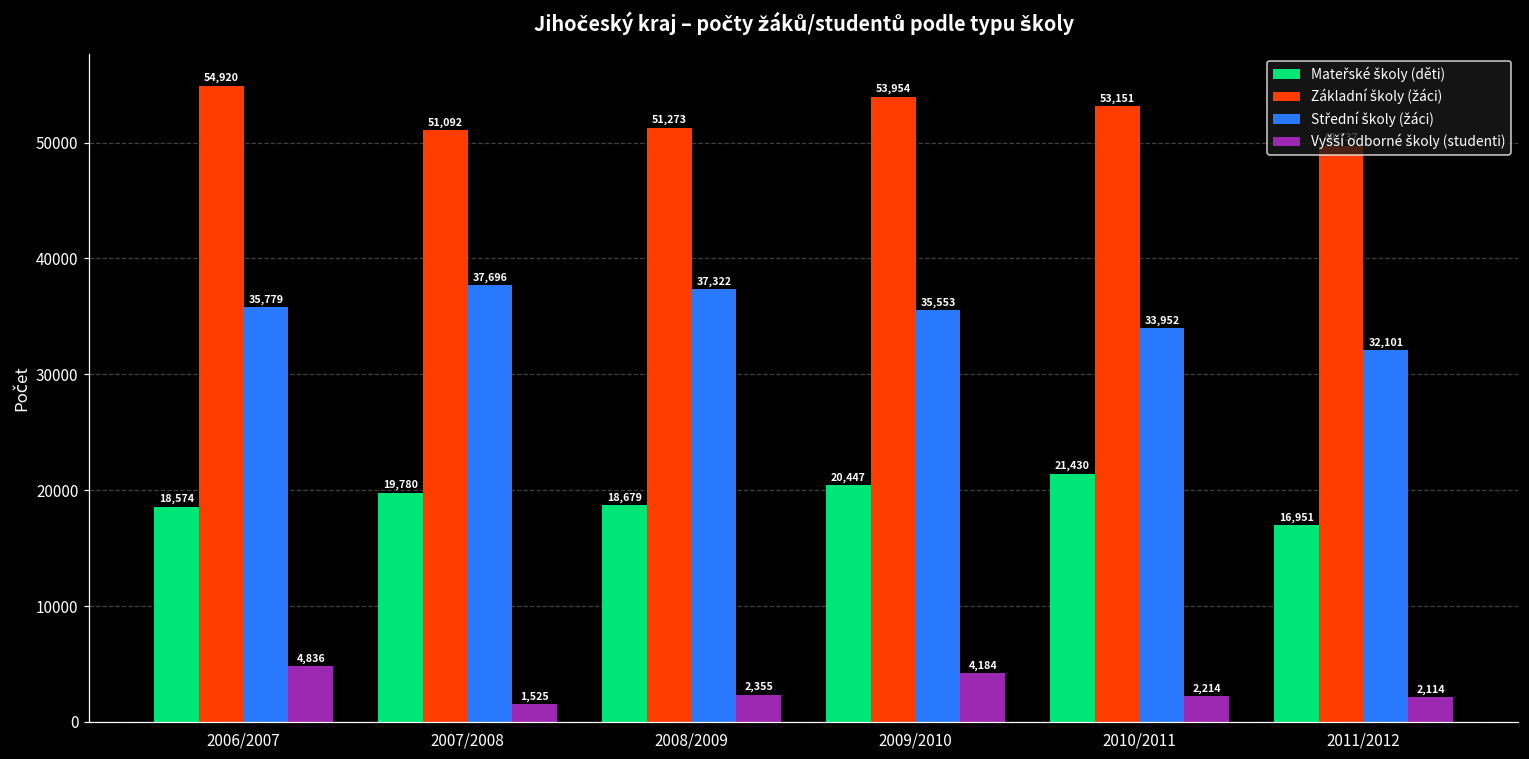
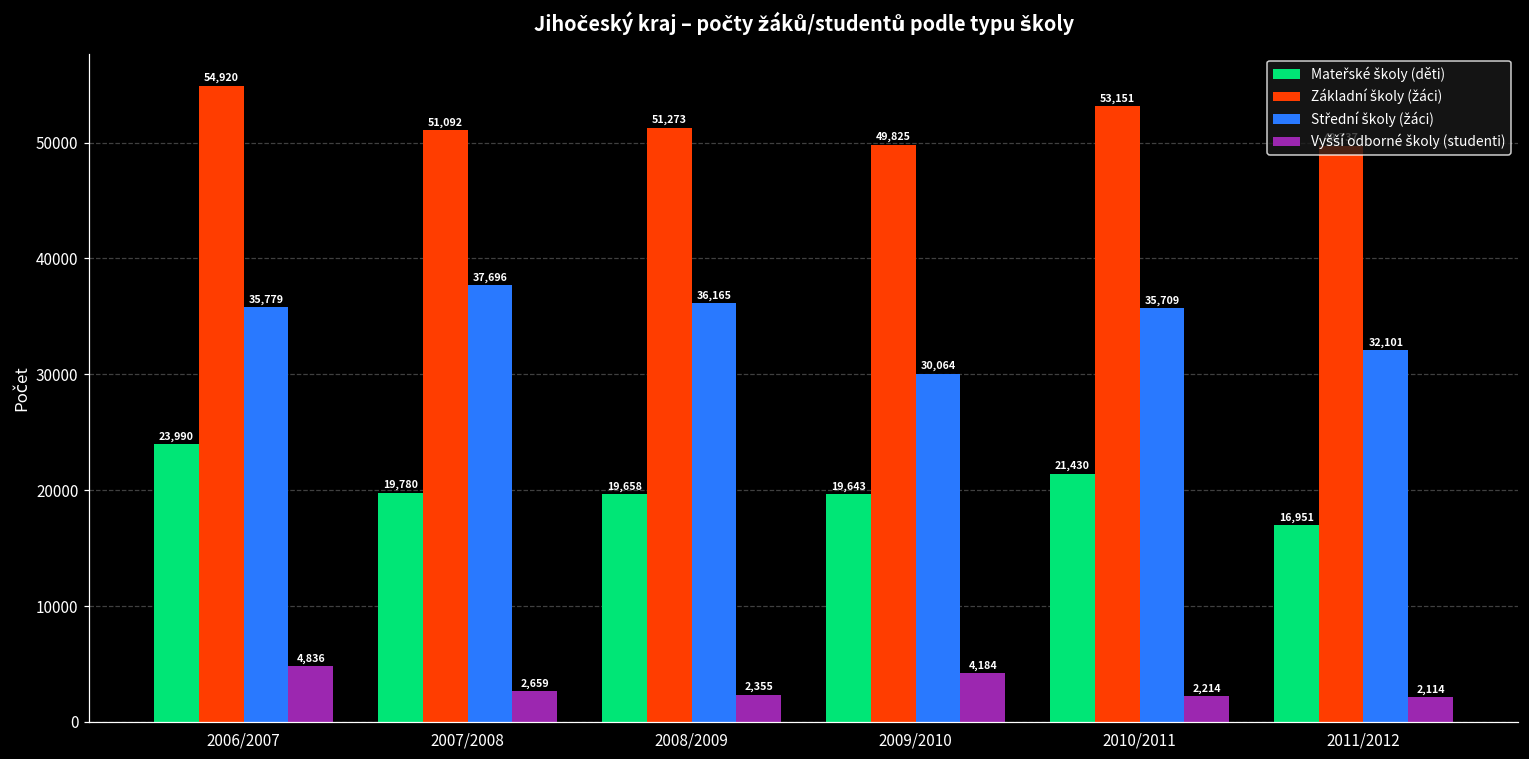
Mateřské školy (děti), 2006/2007: 18,574 -> 23,990
Vyšší odborné školy (studenti), 2007/2008: 1,525 -> 2,659
Mateřské školy (děti), 2008/2009: 18,679 -> 19,658
Střední školy (žáci), 2008/2009: 37,322 -> 36,165
Mateřské školy (děti), 2009/2010: 20,447 -> 19,643
Základní školy (žáci), 2009/2010: 53,954 -> 49,825
Střední školy (žáci), 2009/2010: 35,553 -> 30,064
Střední školy (žáci), 2010/2011: 33,952 -> 35,709
